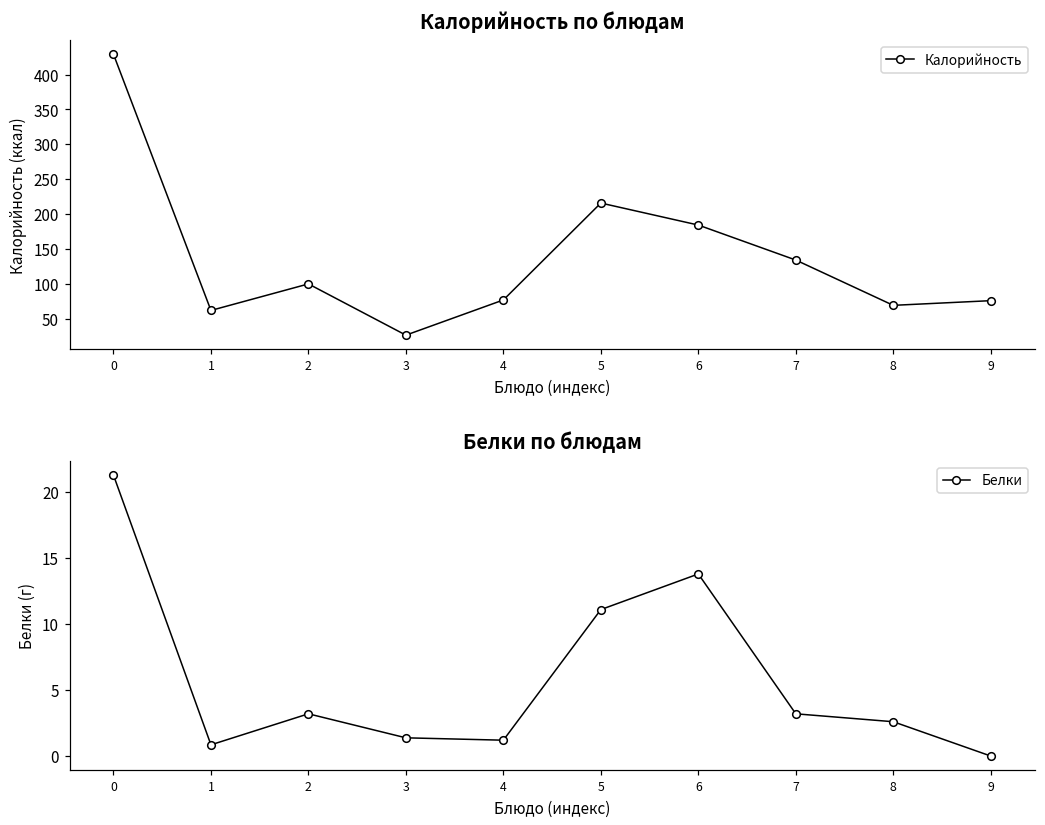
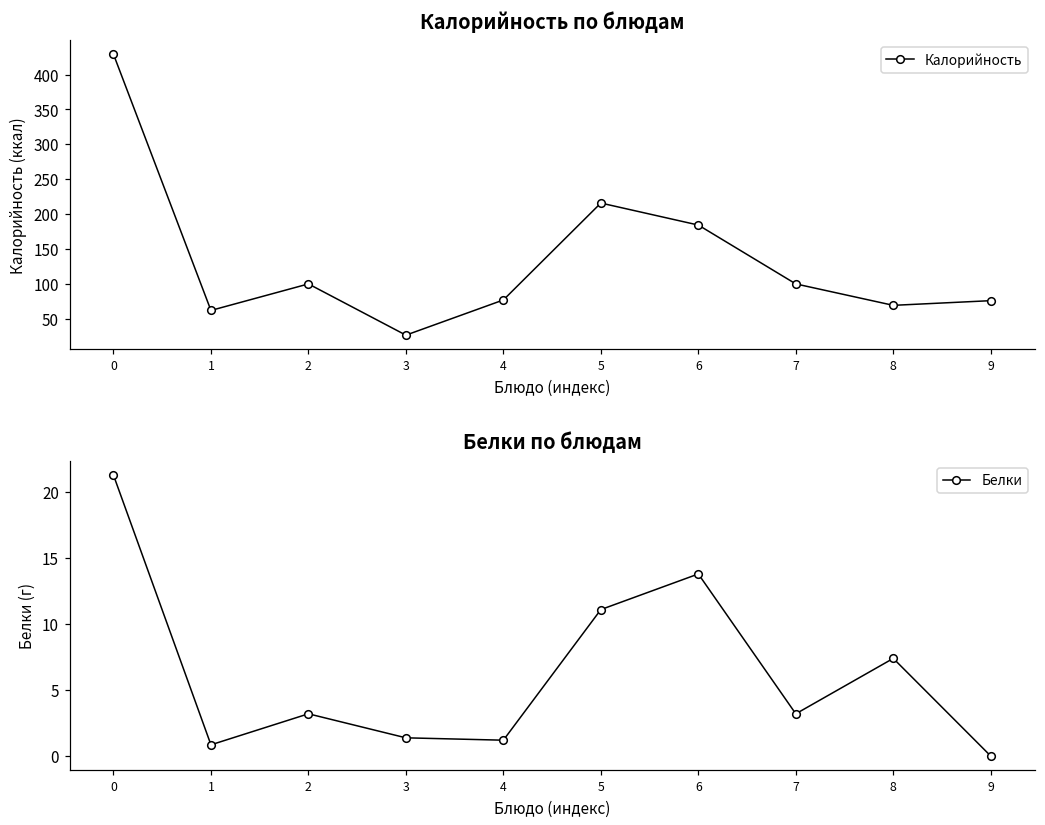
Калорийность по блюдам, 7: 130 -> 100
Белки по блюдам, 8: 2.6 -> 7.4
